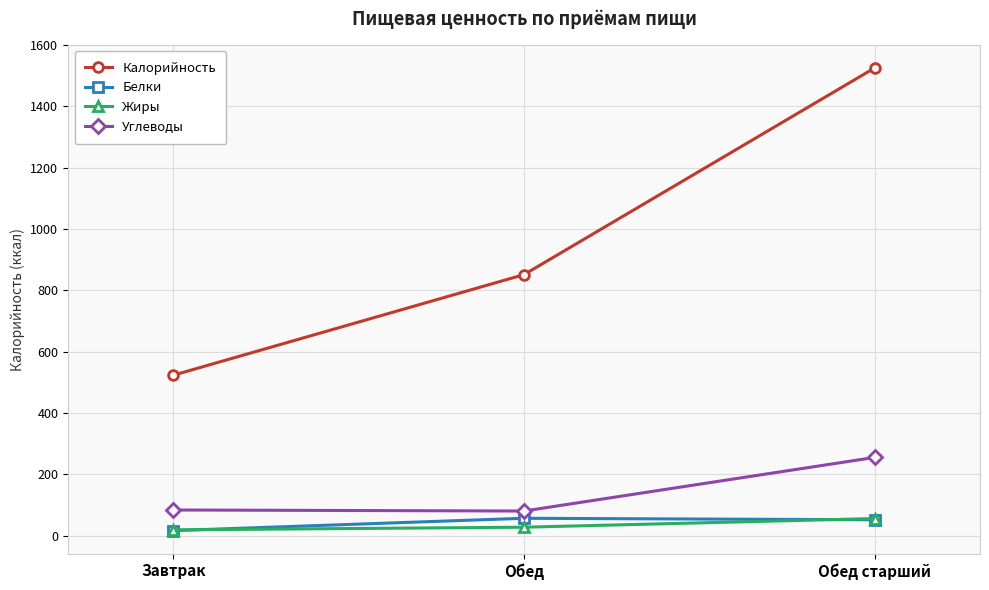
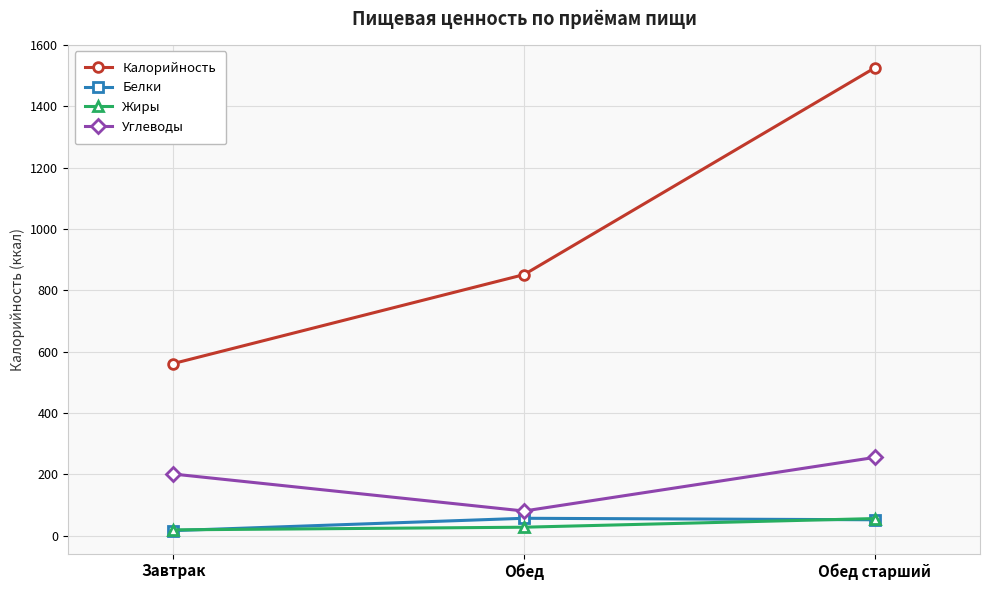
Калорийность, Завтрак: 520 -> 560
Углеводы, Завтрак: 80 -> 200
